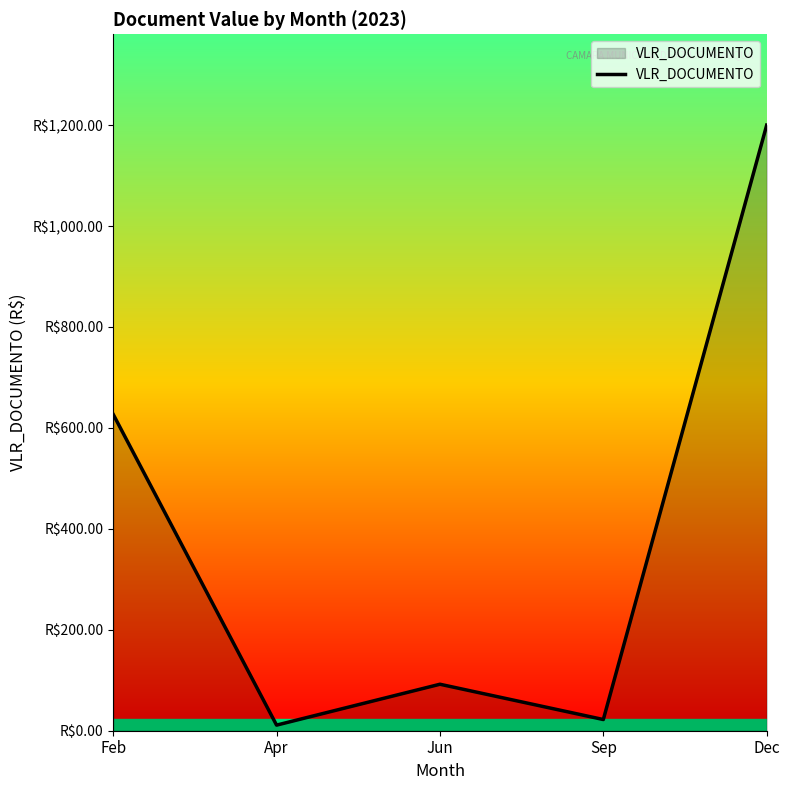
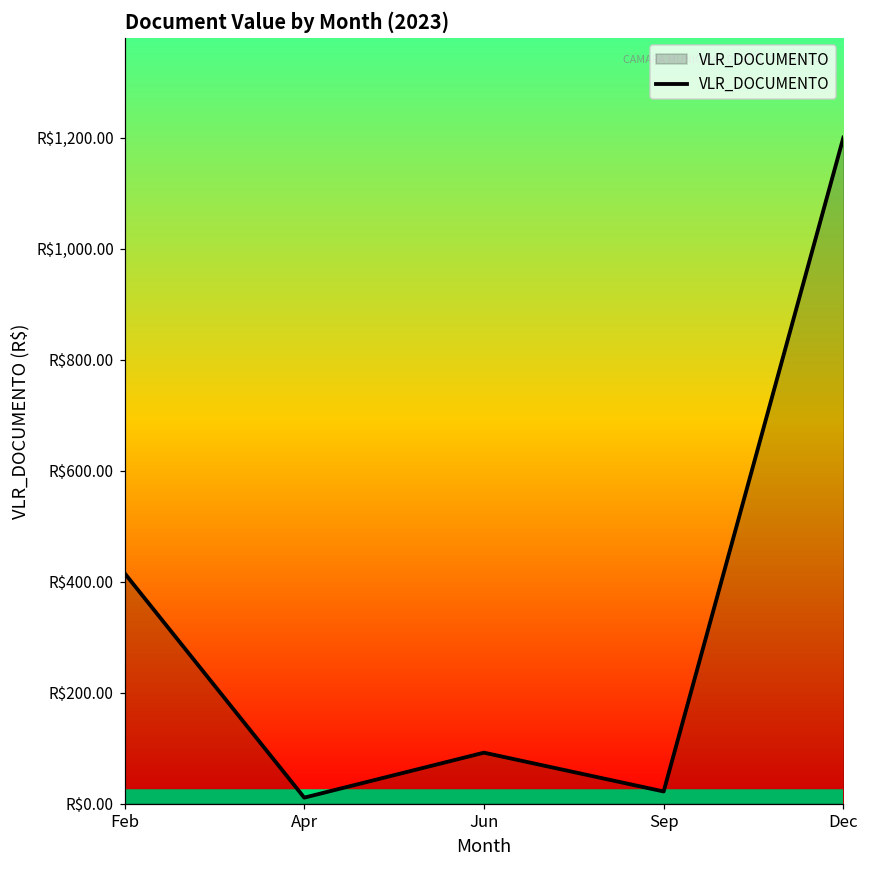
Feb: R$630 -> R$420
